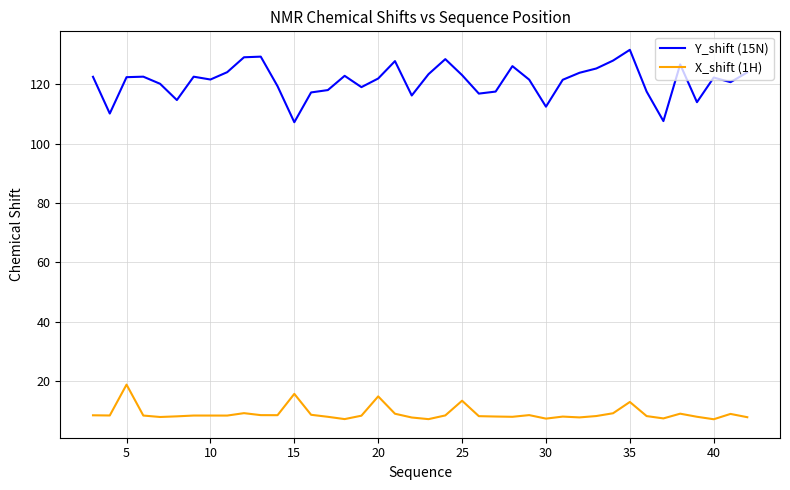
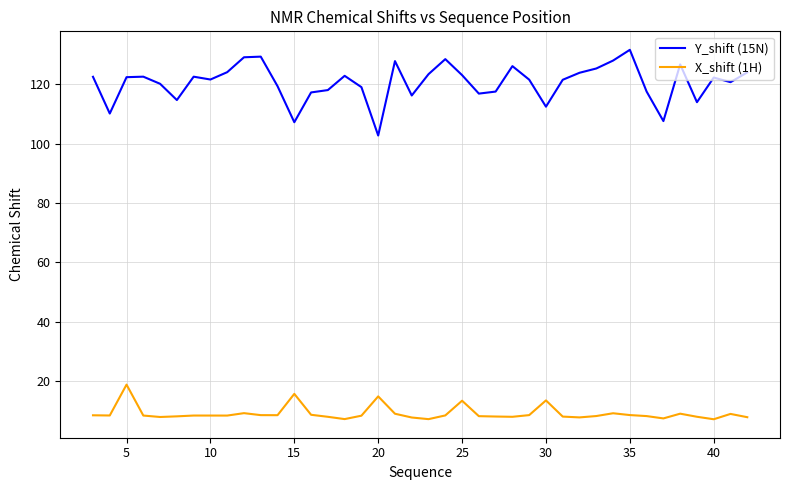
Y_shift (15N), 20: 122 -> 103
X_shift (1H), 30: 7 -> 14
X_shift (1H), 35: 13 -> 9
